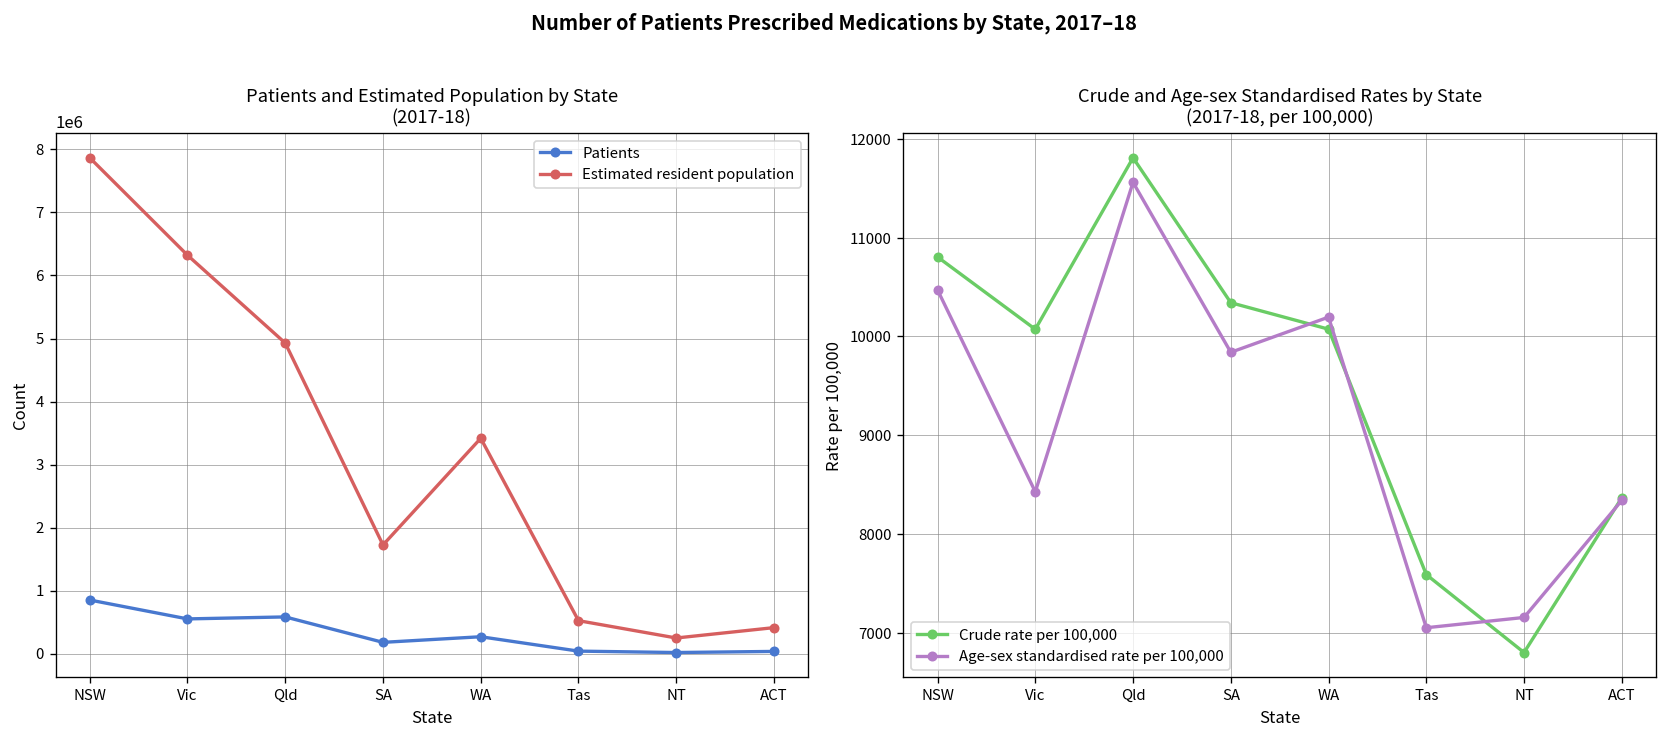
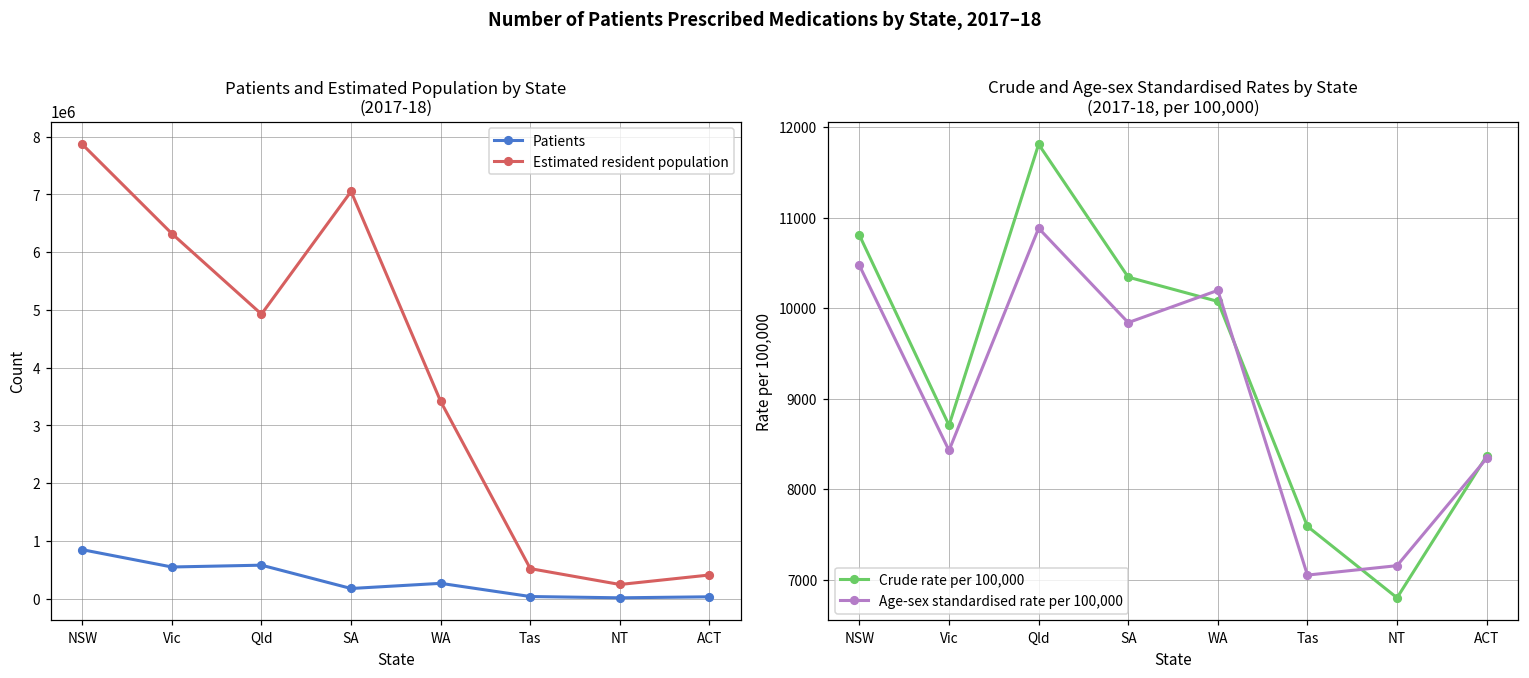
Patients and Estimated Population by State (2017-18), Estimated resident population, SA: 1700000 -> 7100000
Crude and Age-sex Standardised Rates by State (2017-18, per 100,000), Crude rate per 100,000, Vic: 10100 -> 8700
Crude and Age-sex Standardised Rates by State (2017-18, per 100,000), Age-sex standardised rate per 100,000, Qld: 11600 -> 10900
